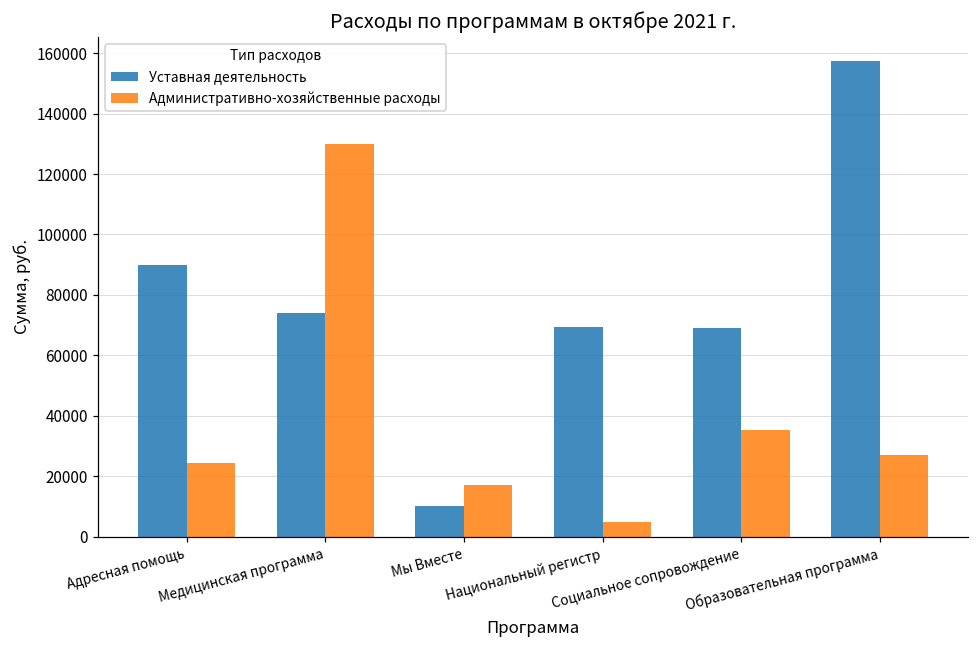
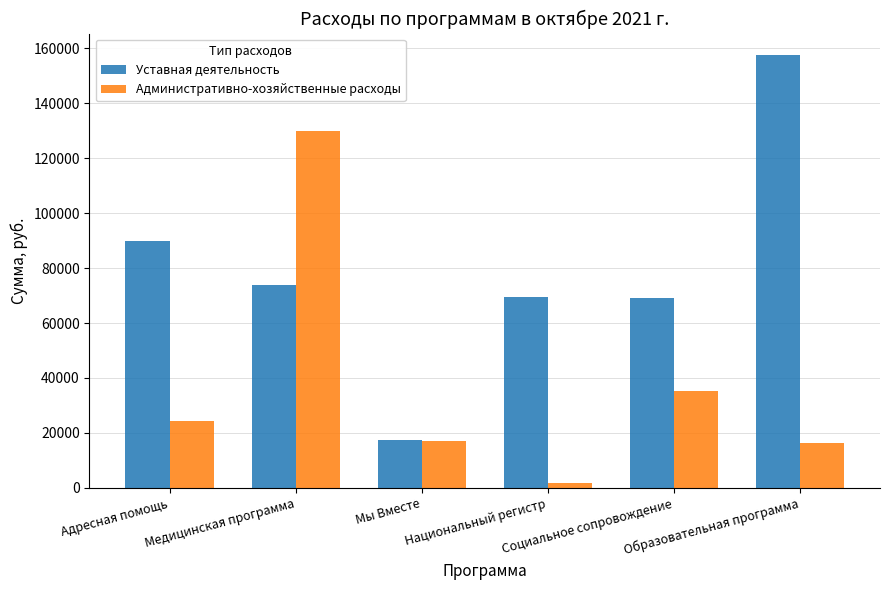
Уставная деятельность, Мы Вместе: 10000 -> 17000
Административно-хозяйственные расходы, Национальный регистр: 5000 -> 2000
Административно-хозяйственные расходы, Образовательная программа: 27000 -> 16000
